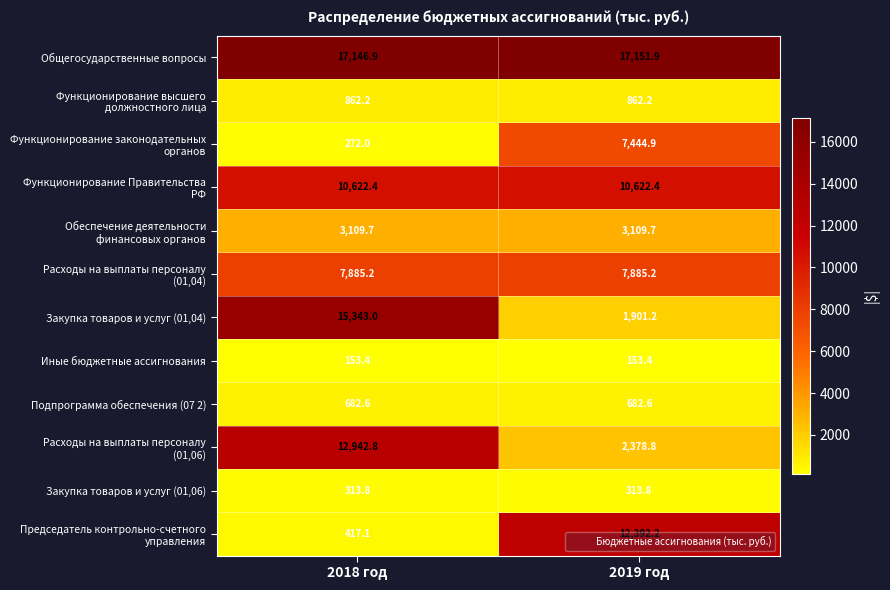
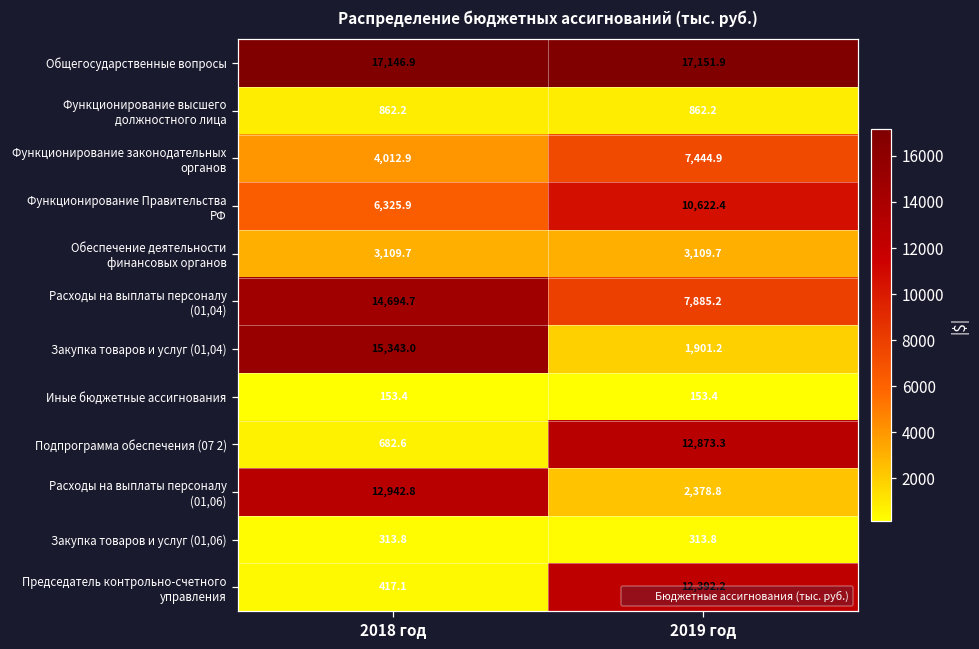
Функционирование законодательных органов, 2018 год: 272.0 -> 4,012.9
Функционирование Правительства РФ, 2018 год: 10,622.4 -> 6,325.9
Расходы на выплаты персоналу (01,04), 2018 год: 7,885.2 -> 14,694.7
Подпрограмма обеспечения (07 2), 2019 год: 682.6 -> 12,873.3
